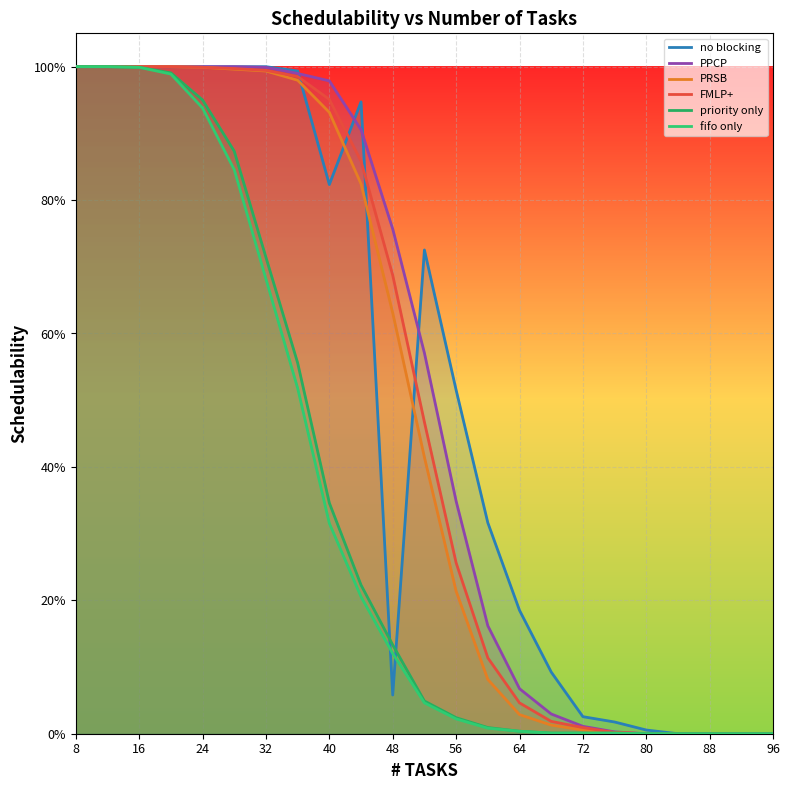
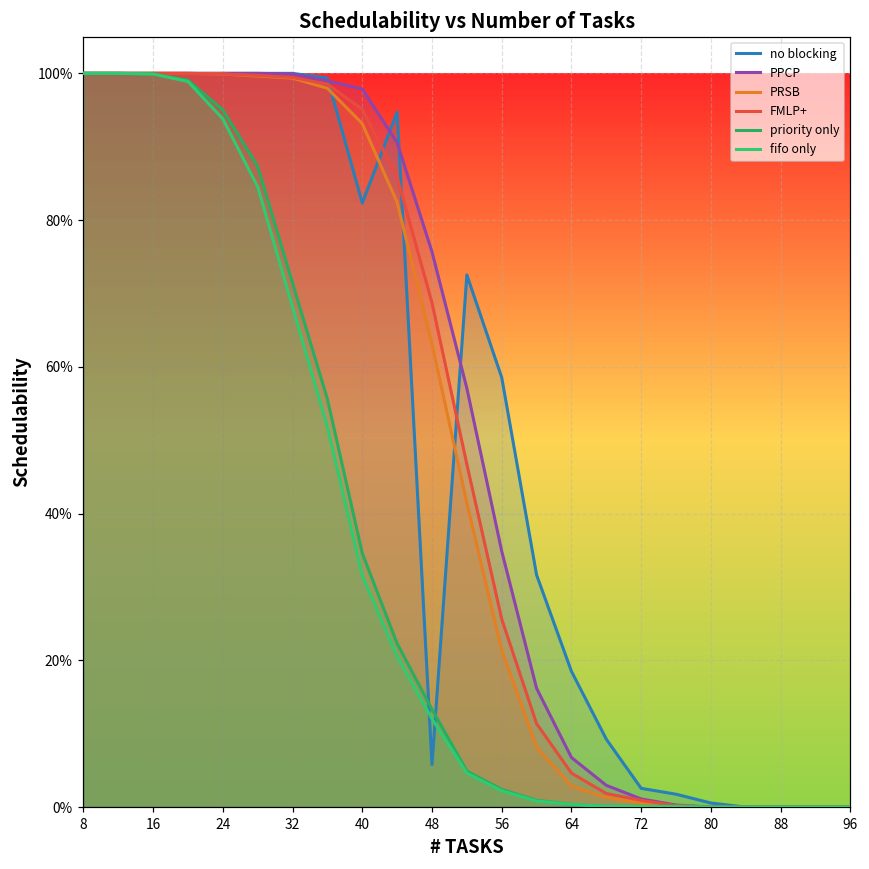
no blocking, 56: 52% -> 59%
